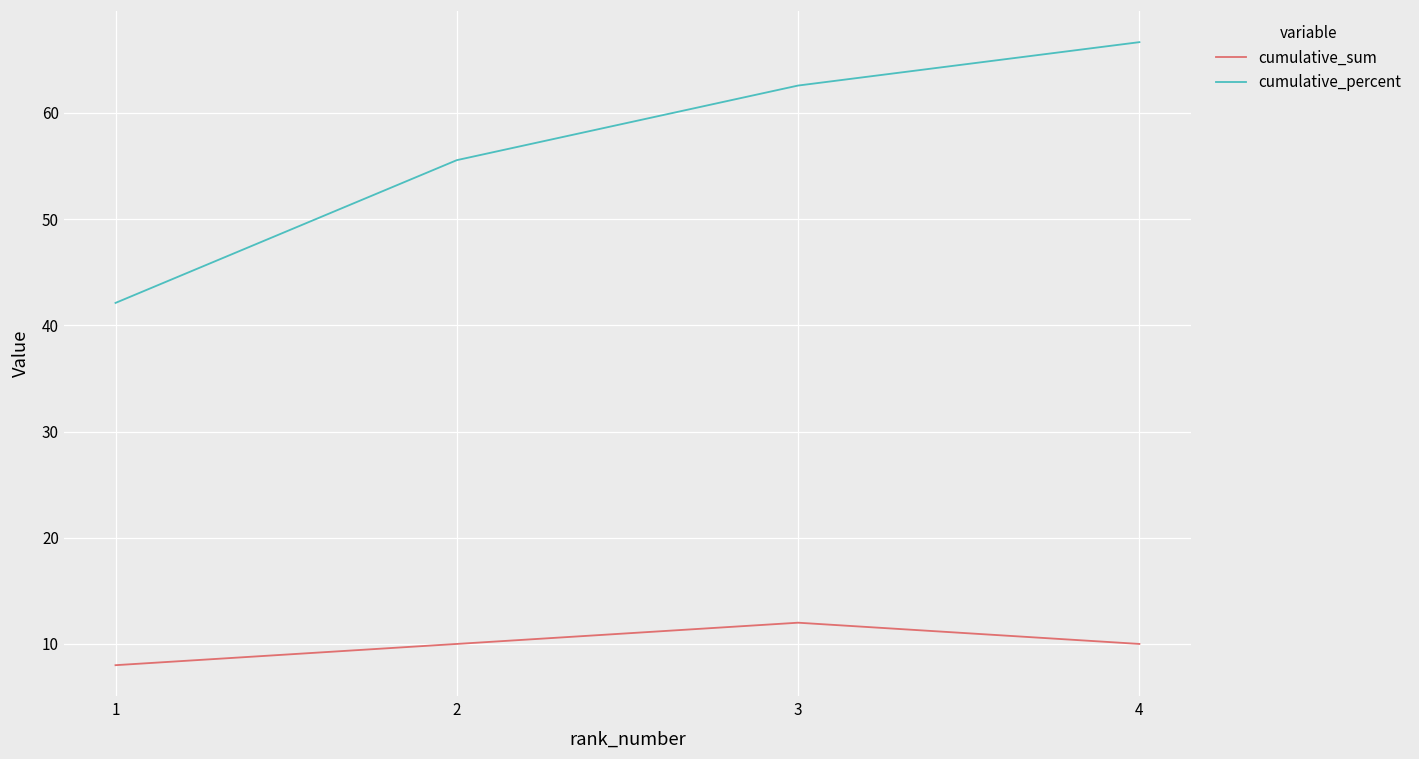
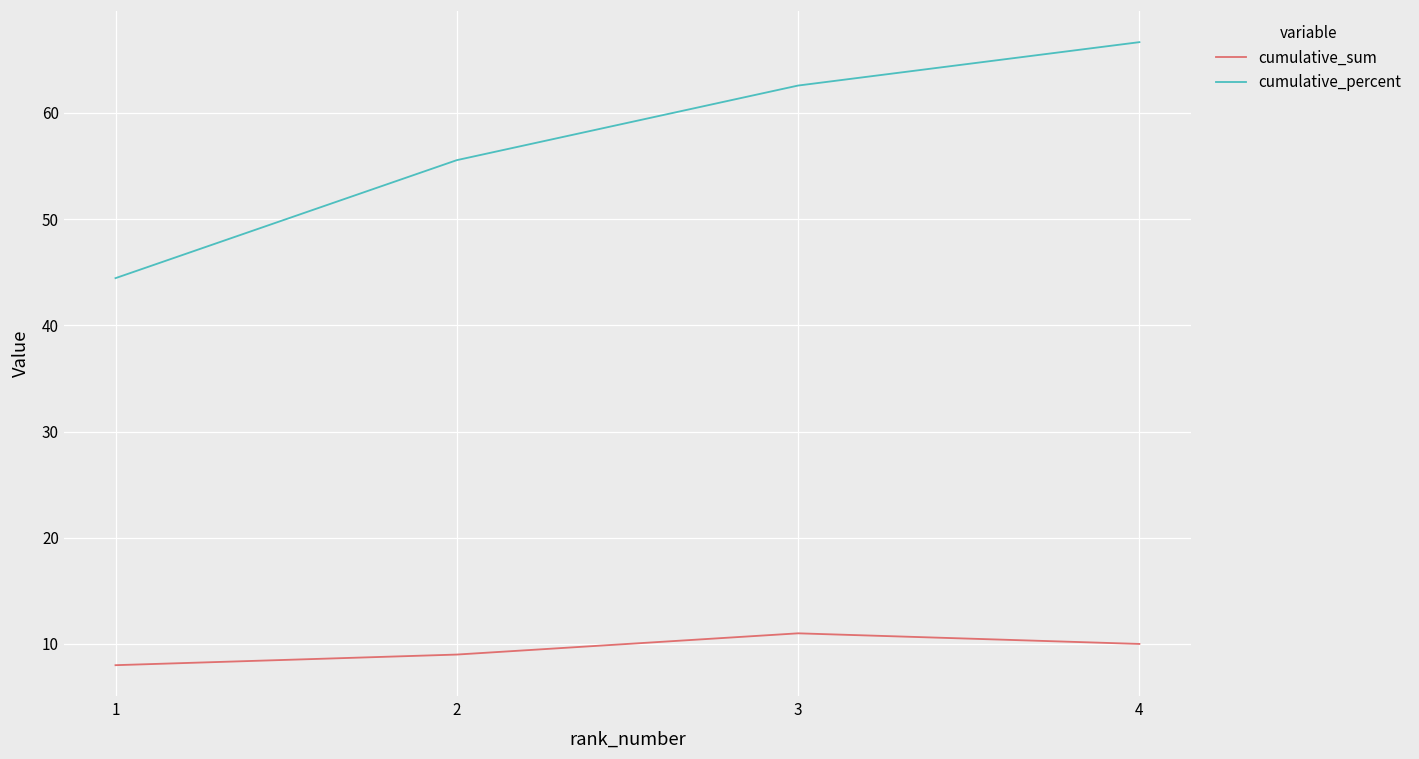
cumulative_percent, 1: 42 -> 44
cumulative_sum, 2: 10 -> 9
cumulative_sum, 3: 12 -> 11
